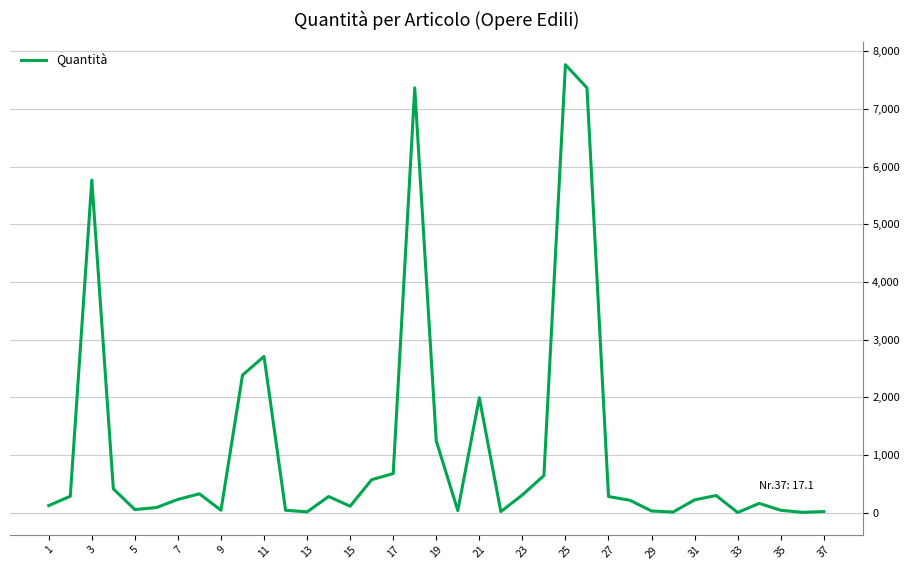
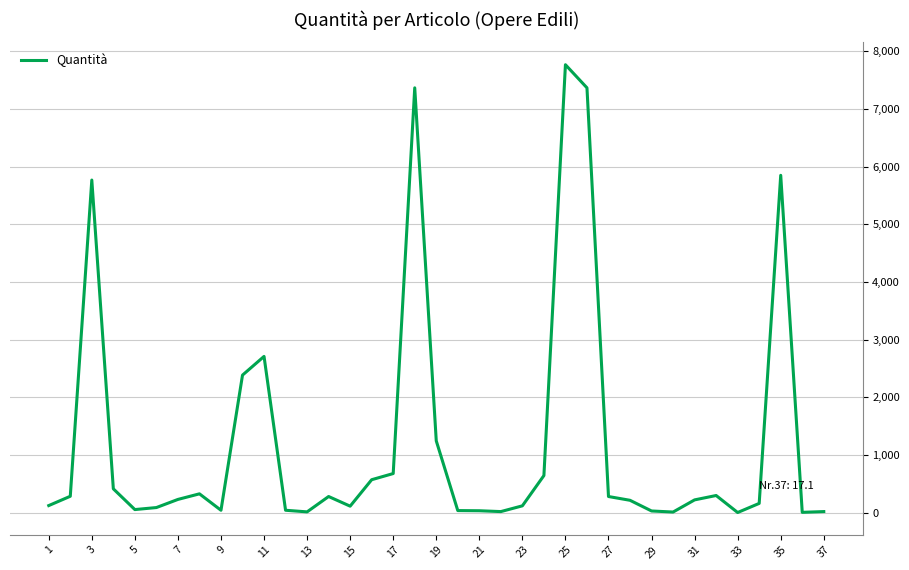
21: 2,000 -> 0
23: 300 -> 100
35: 0 -> 5,900
